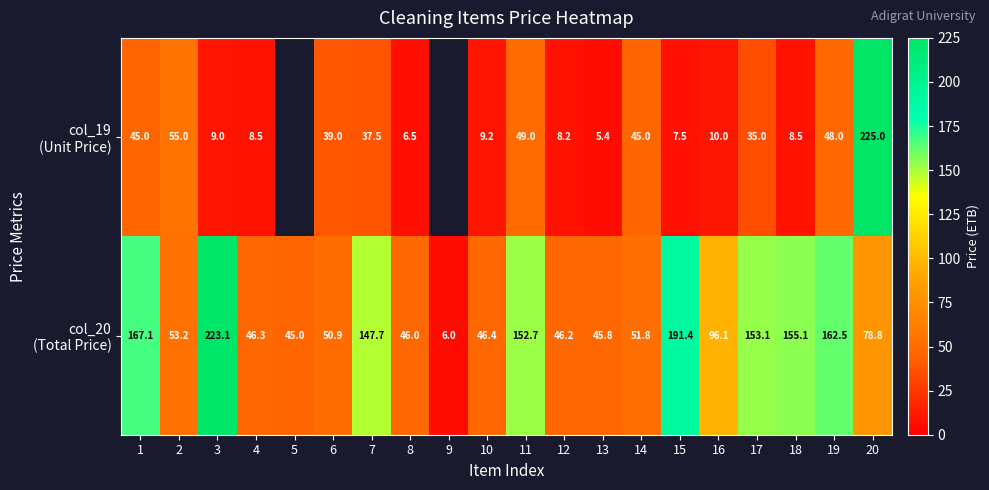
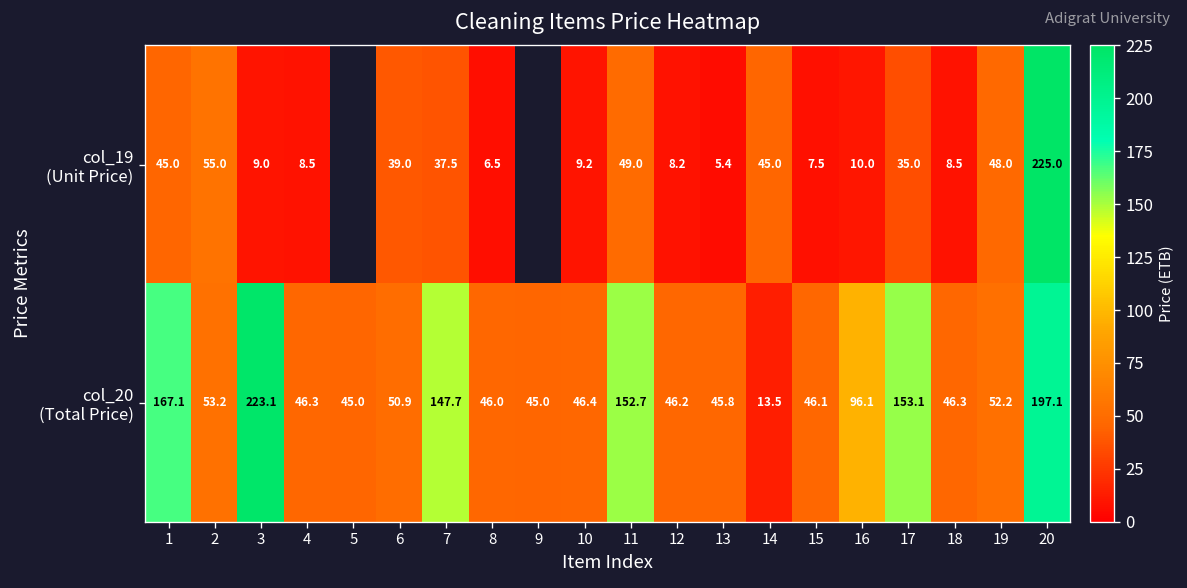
col_20 (Total Price), 9: 6.0 -> 45.0
col_20 (Total Price), 14: 51.8 -> 13.5
col_20 (Total Price), 15: 191.4 -> 46.1
col_20 (Total Price), 18: 155.1 -> 46.3
col_20 (Total Price), 19: 162.5 -> 52.2
col_20 (Total Price), 20: 78.8 -> 197.1
